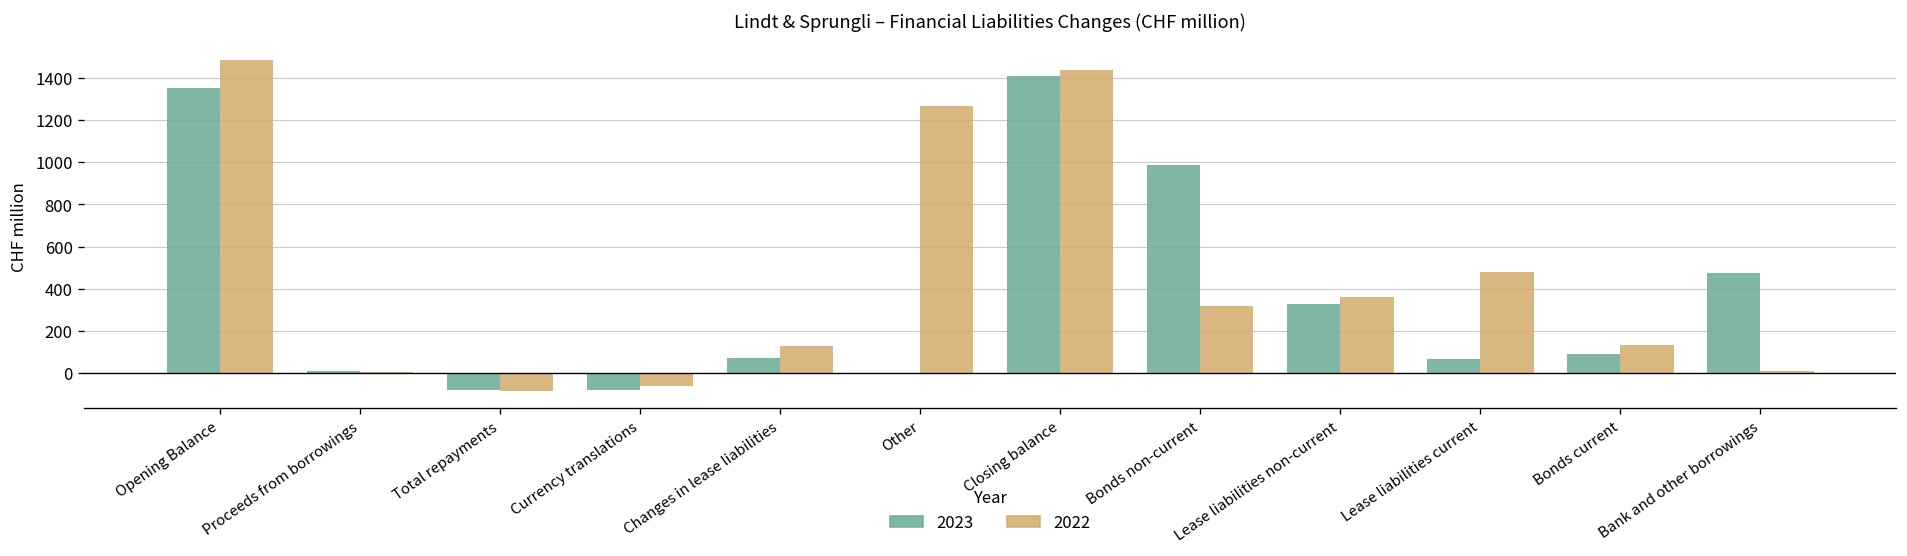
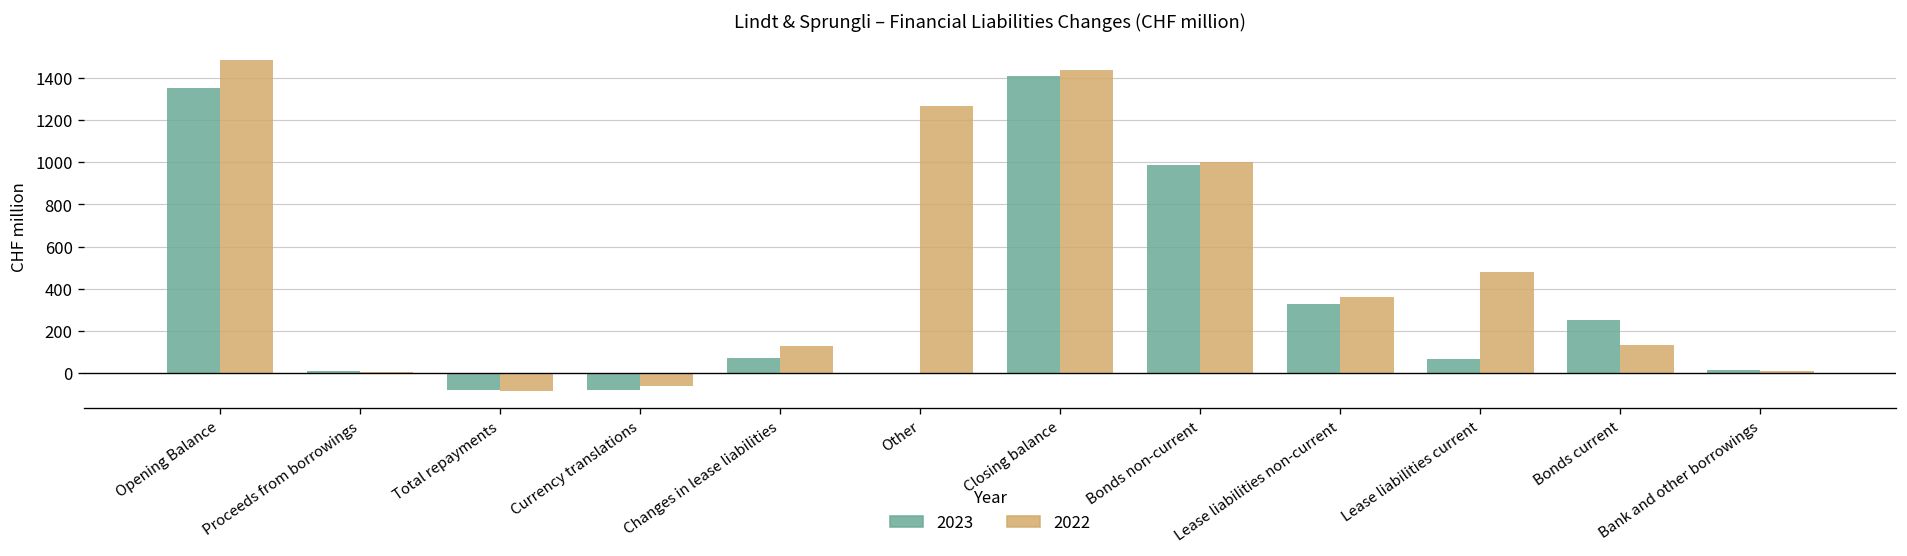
2022, Bonds non-current: 320 -> 1000
2023, Bonds current: 90 -> 250
2023, Bank and other borrowings: 480 -> 10
